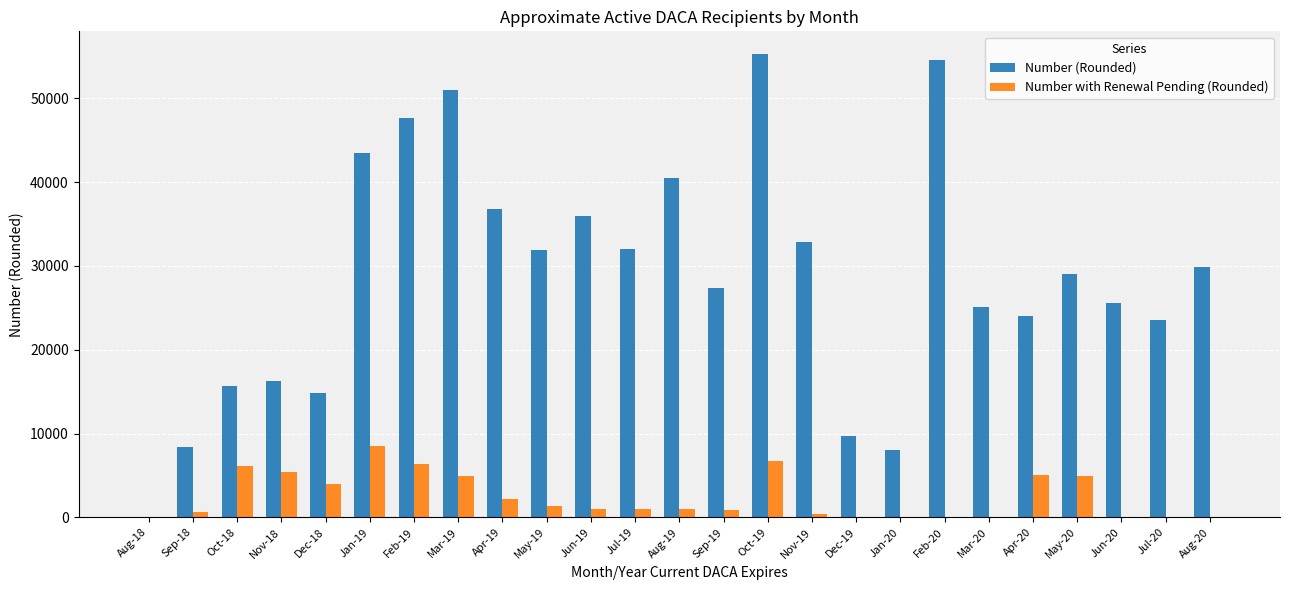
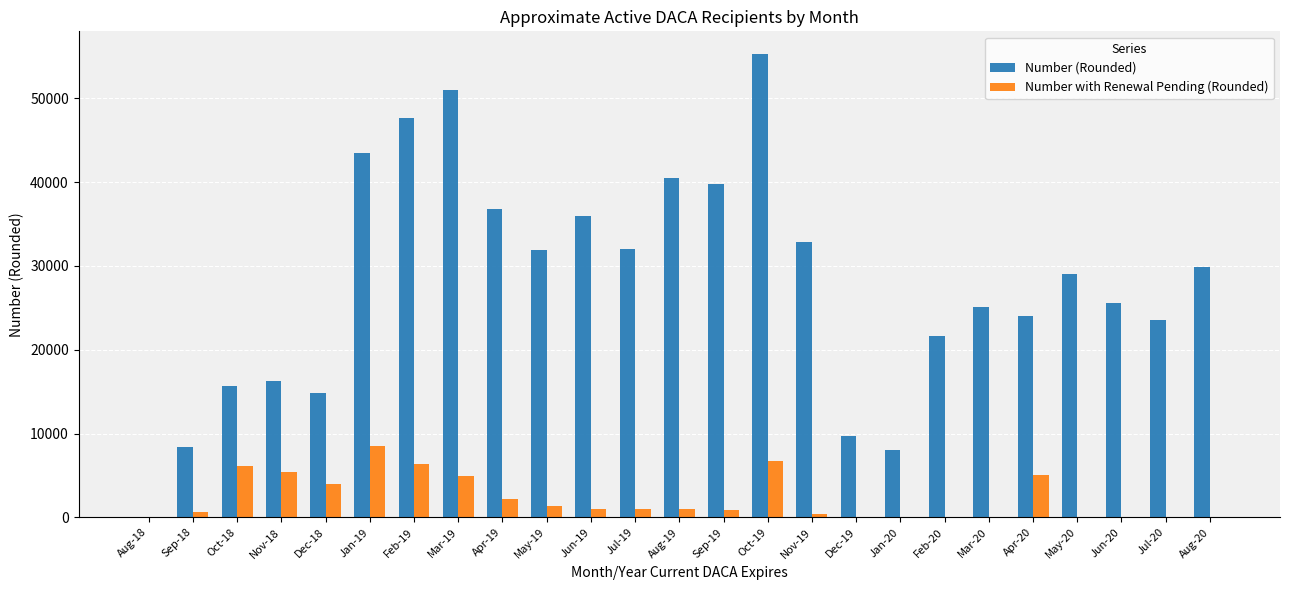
Number (Rounded), Sep-19: 27000 -> 40000
Number (Rounded), Feb-20: 55000 -> 22000
Number with Renewal Pending (Rounded), May-20: 5000 -> 0
